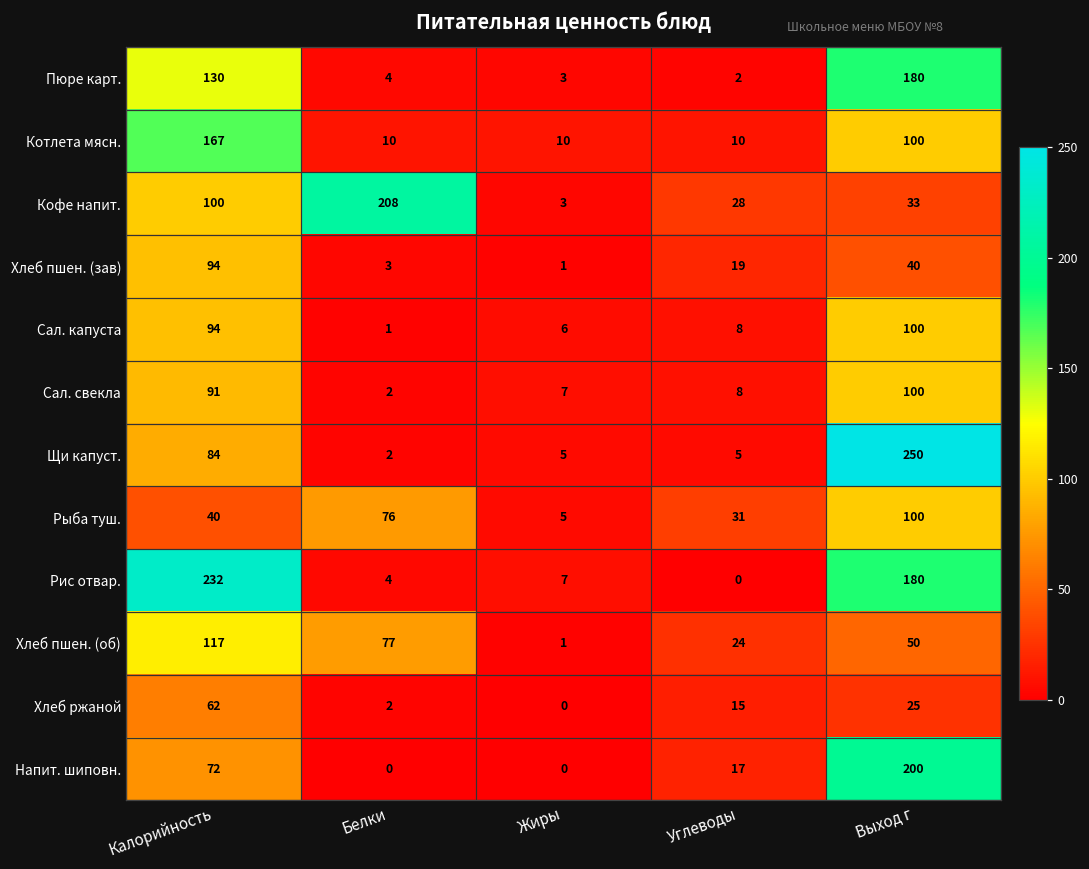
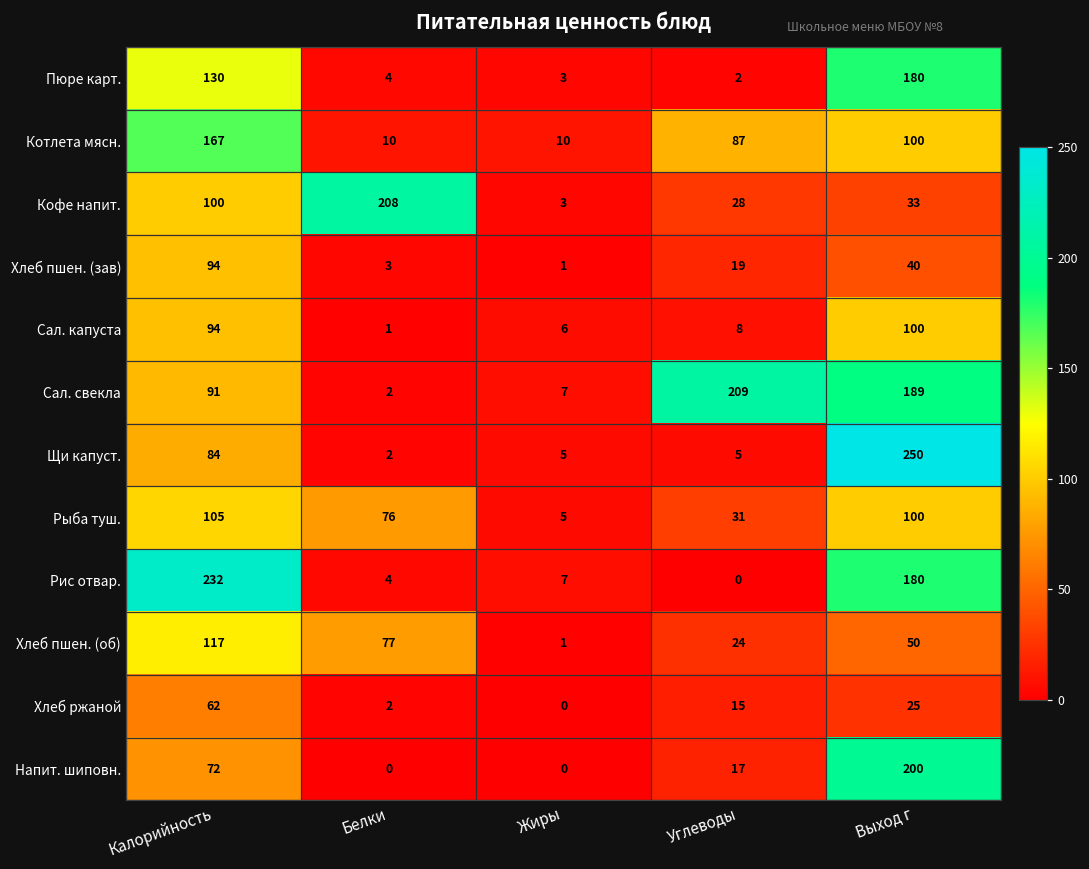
Котлета мясн., Углеводы: 10 -> 87
Сал. свекла, Углеводы: 8 -> 209
Сал. свекла, Выход г: 100 -> 189
Рыба туш., Калорийность: 40 -> 105
